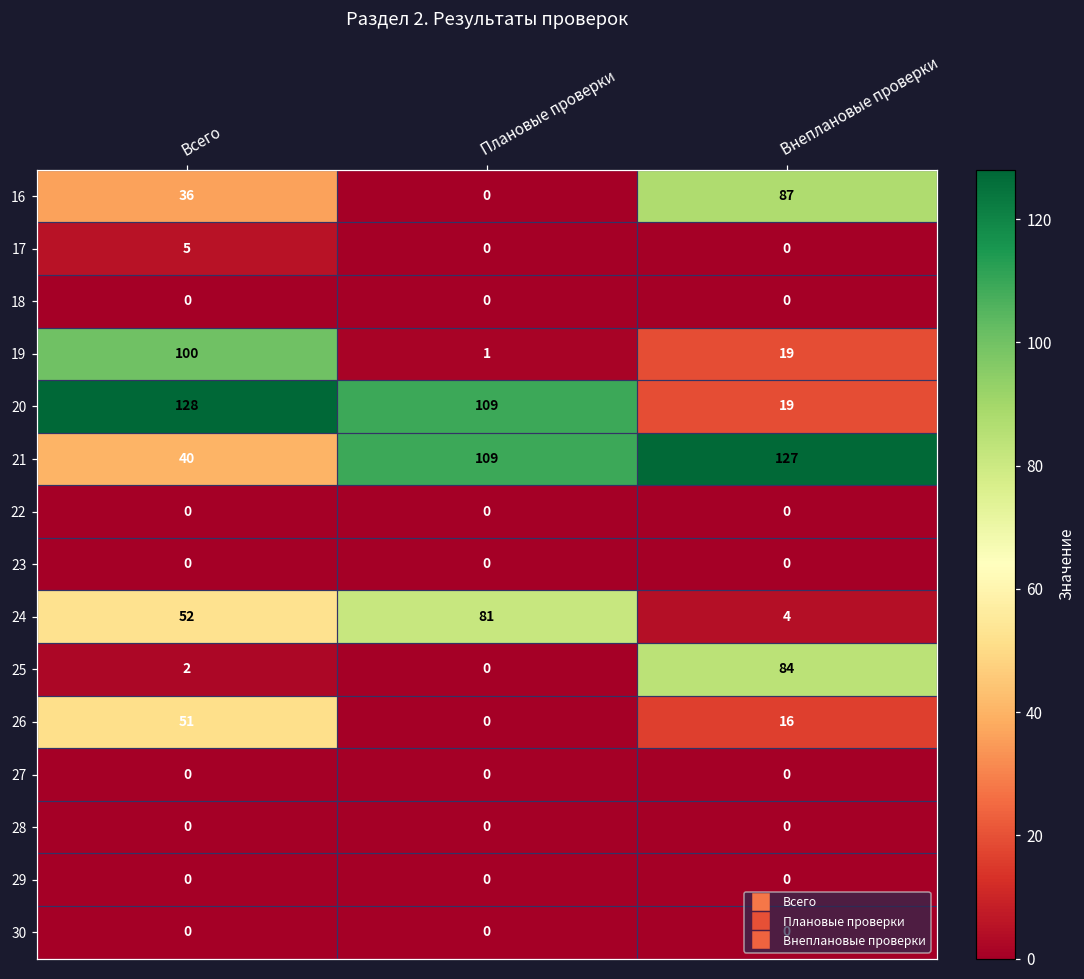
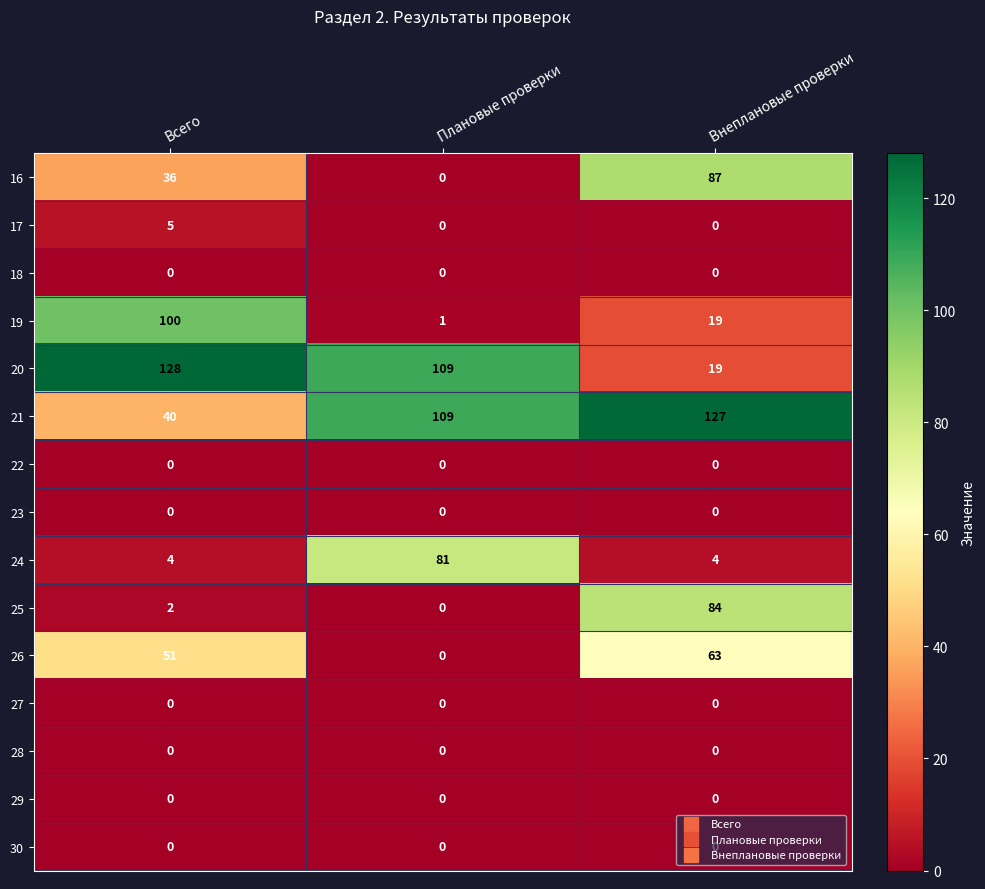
24, Всего: 52 -> 4
26, Внеплановые проверки: 16 -> 63
